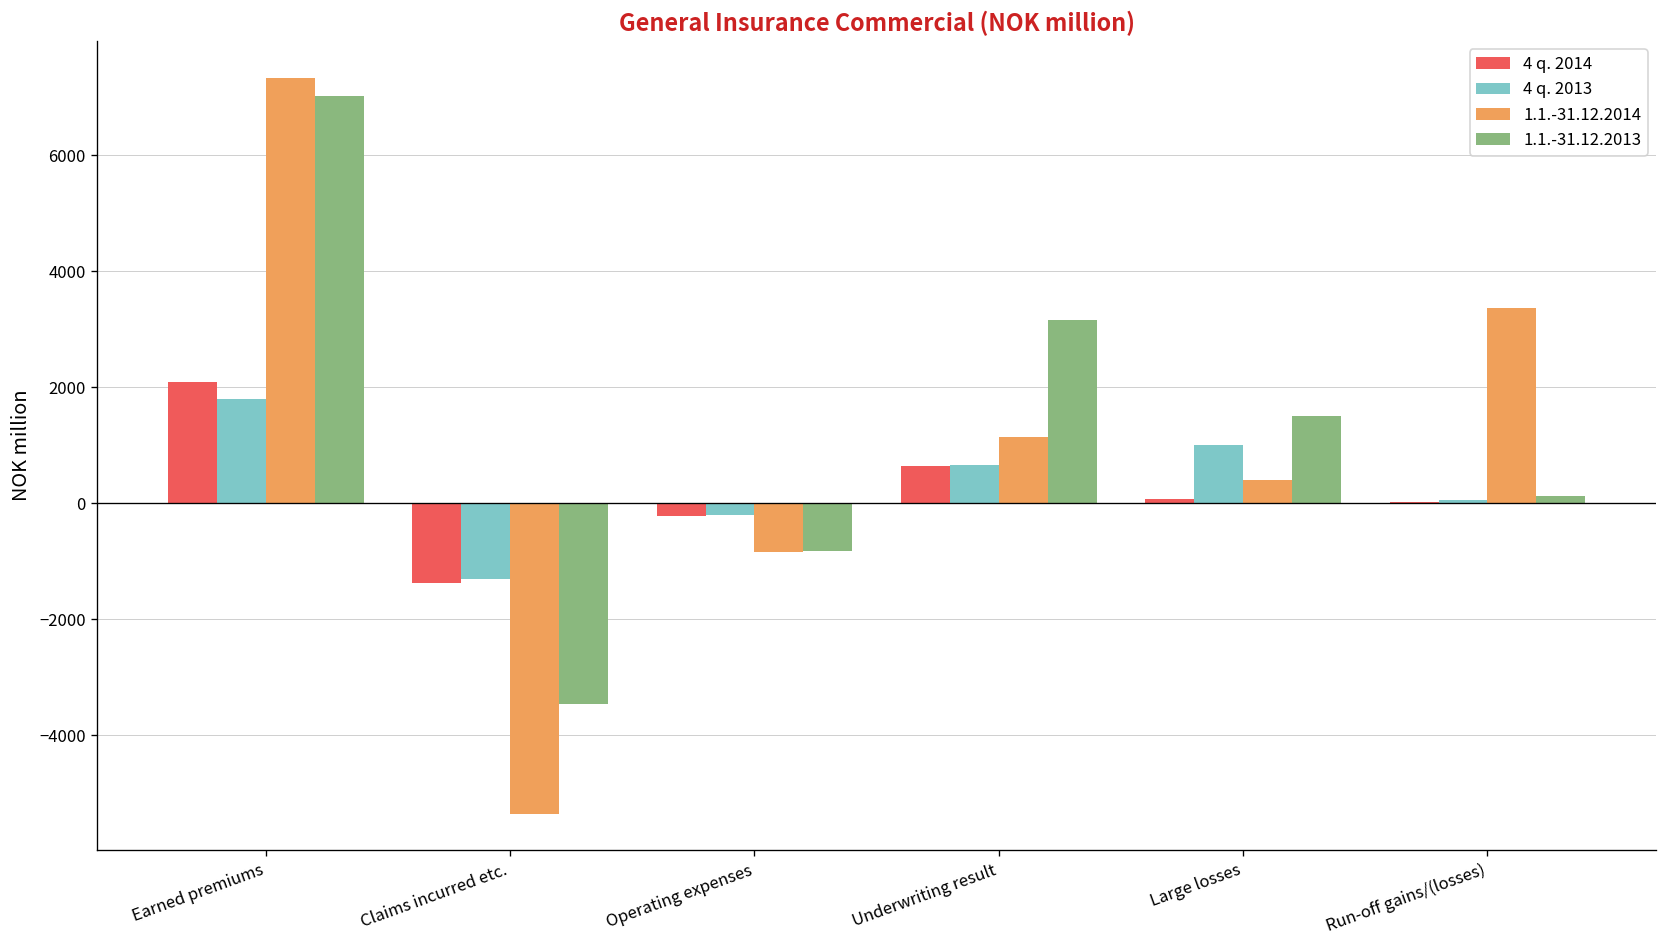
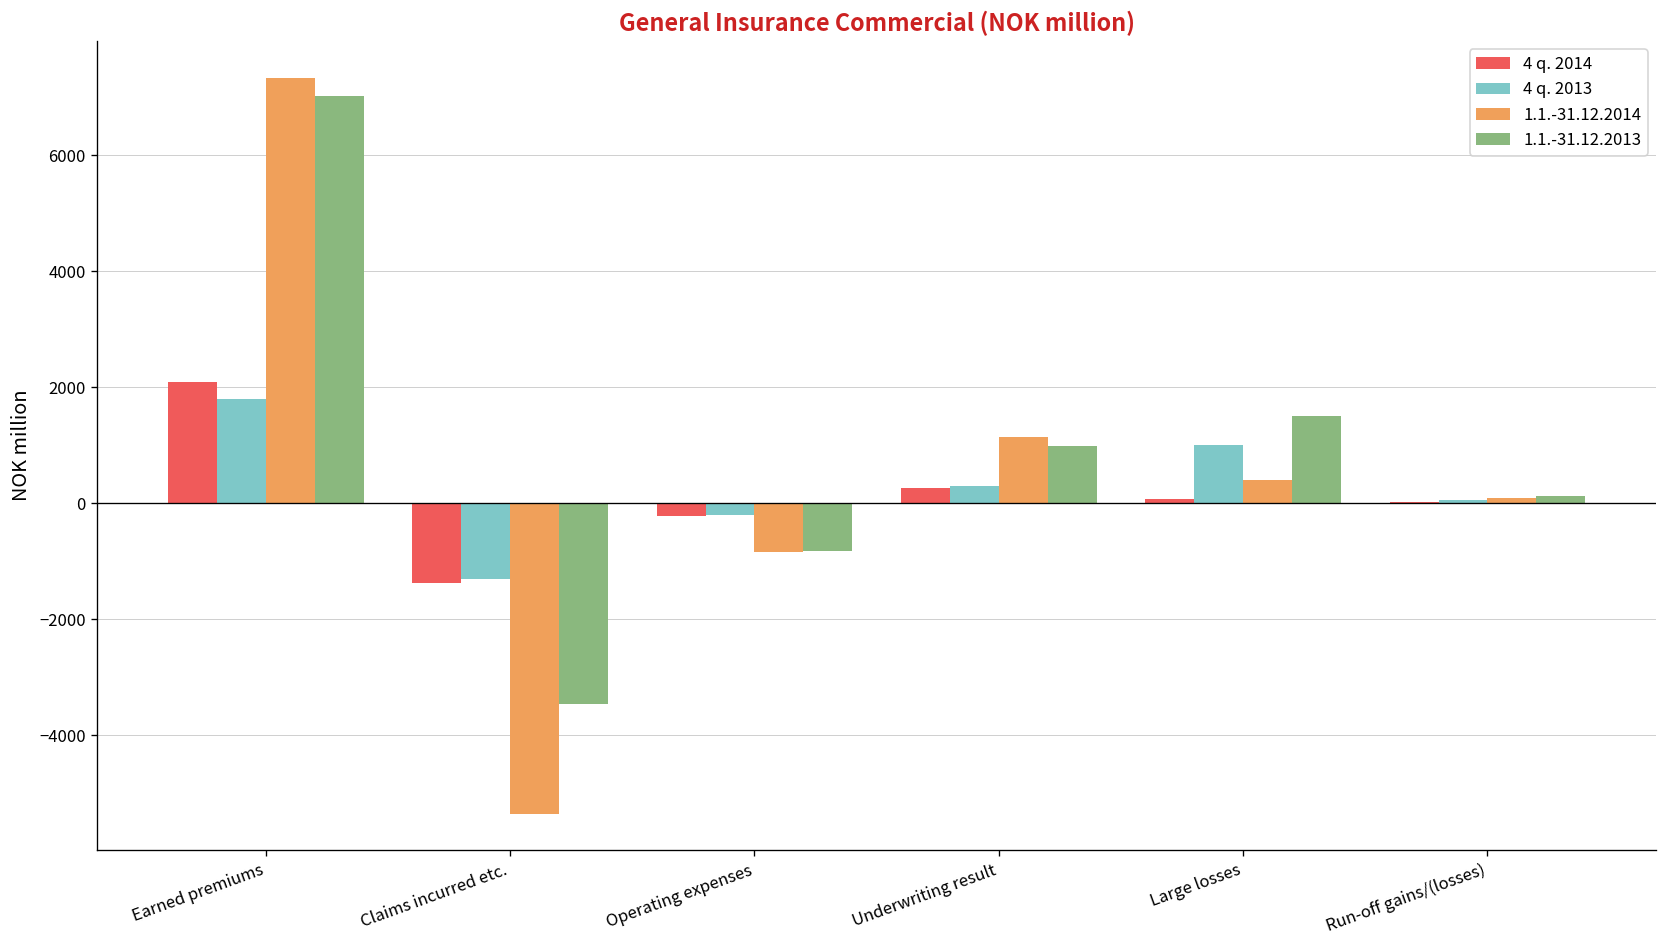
4 q. 2014, Underwriting result: 600 -> 300
4 q. 2013, Underwriting result: 700 -> 300
1.1.-31.12.2013, Underwriting result: 3200 -> 1000
1.1.-31.12.2014, Run-off gains/(losses): 3400 -> 100
